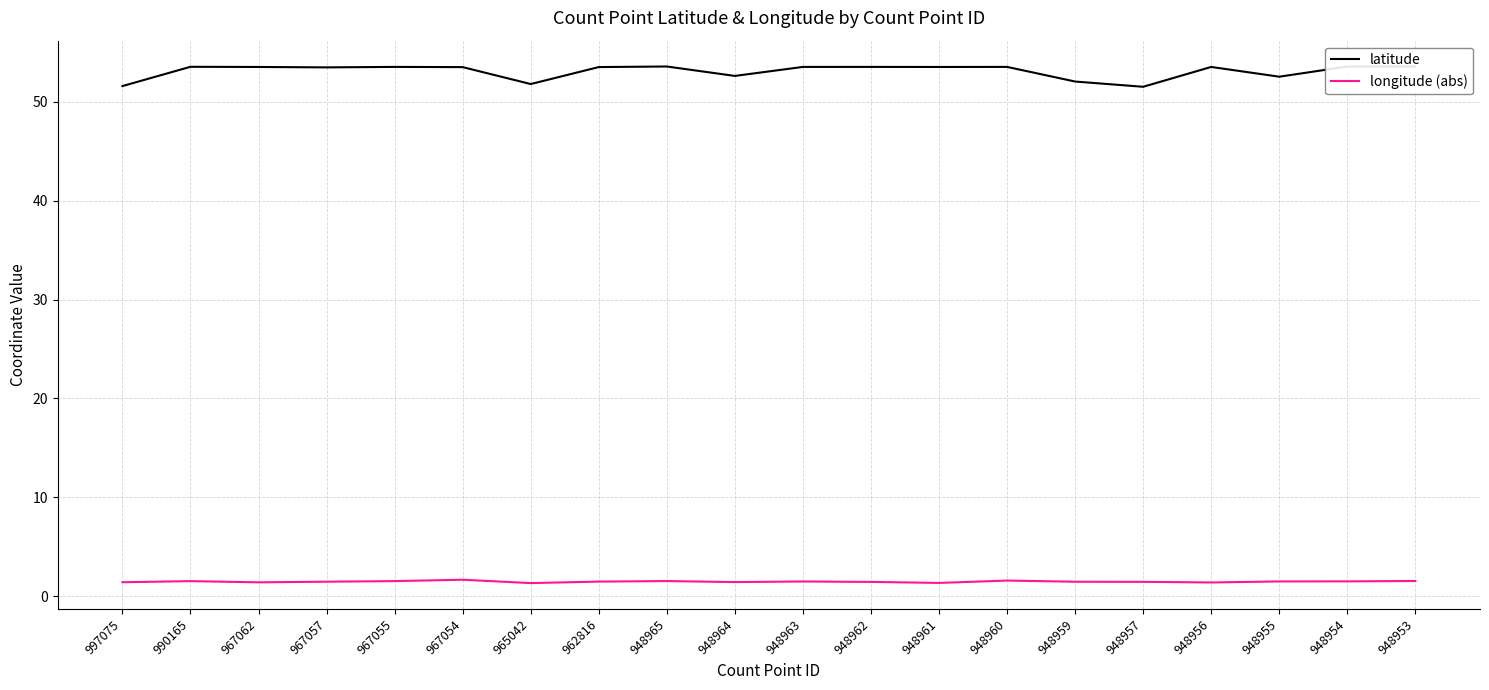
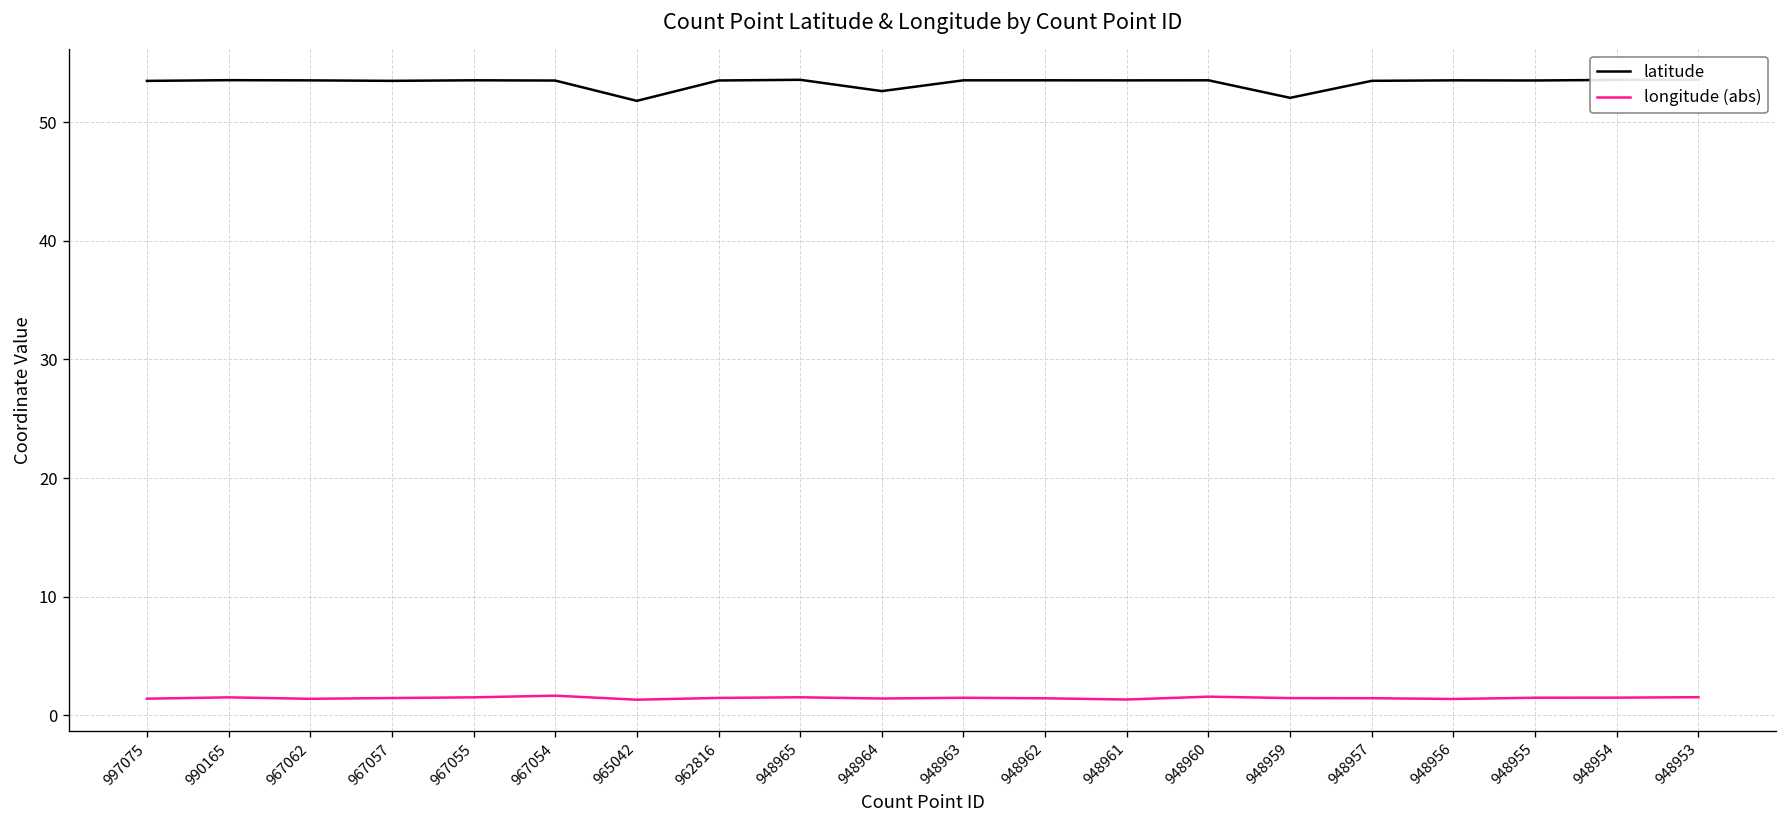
latitude, 997075: 52 -> 53
latitude, 948957: 52 -> 54
latitude, 948955: 53 -> 54
